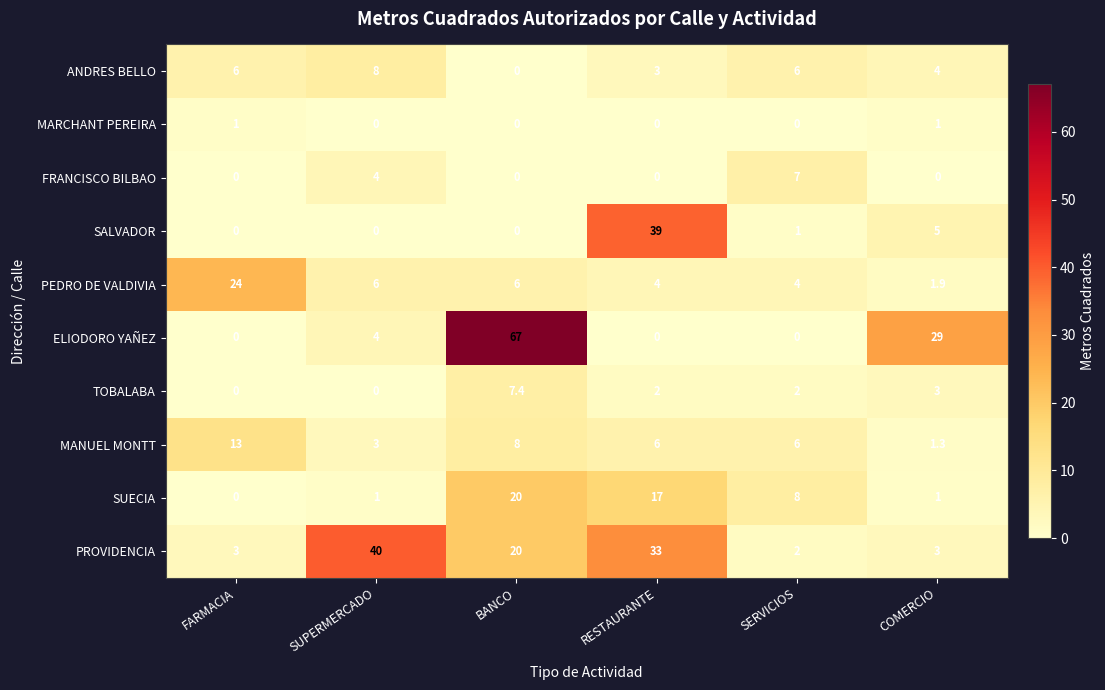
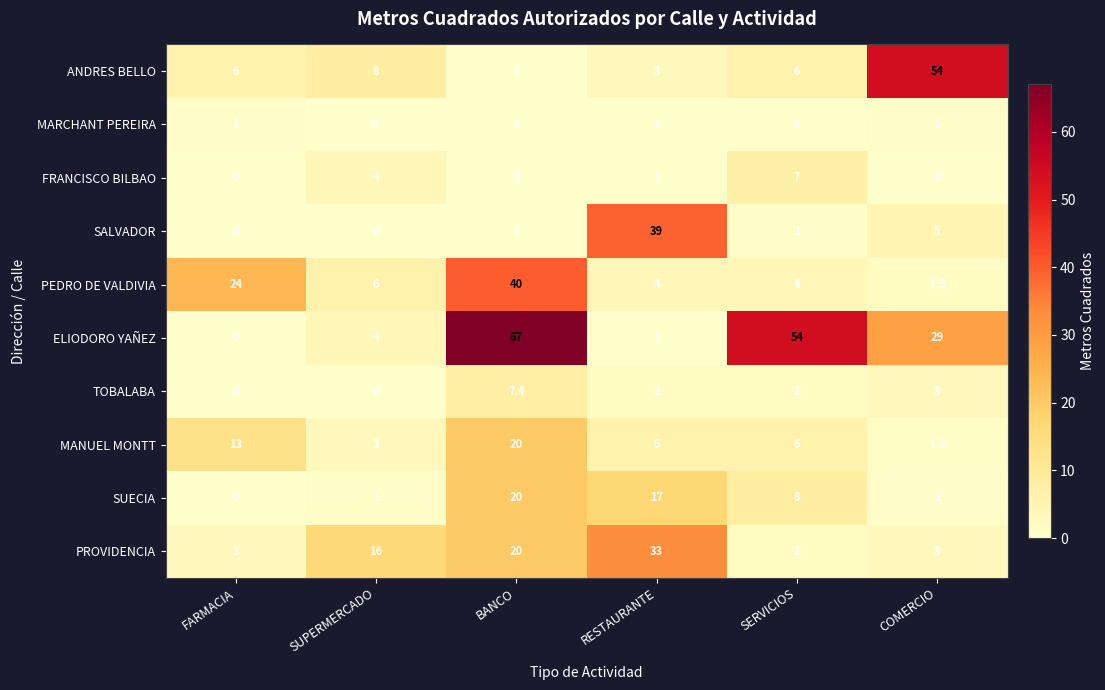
ANDRES BELLO, COMERCIO: 4 -> 54
PEDRO DE VALDIVIA, BANCO: 6 -> 40
ELIODORO YAÑEZ, SERVICIOS: 0 -> 54
MANUEL MONTT, BANCO: 8 -> 20
PROVIDENCIA, SUPERMERCADO: 40 -> 16
